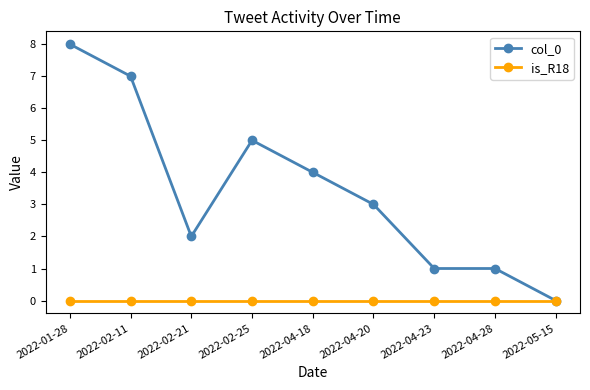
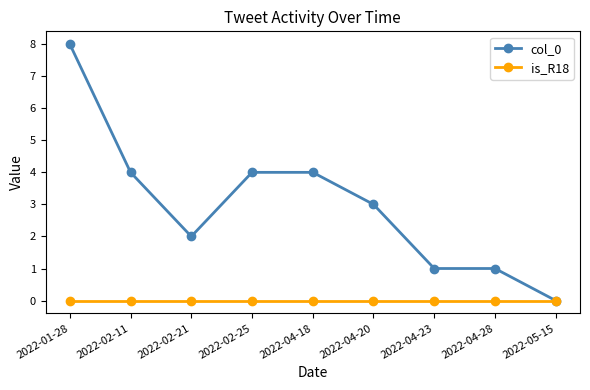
col_0, 2022-02-11: 7 -> 4
col_0, 2022-02-25: 5 -> 4
